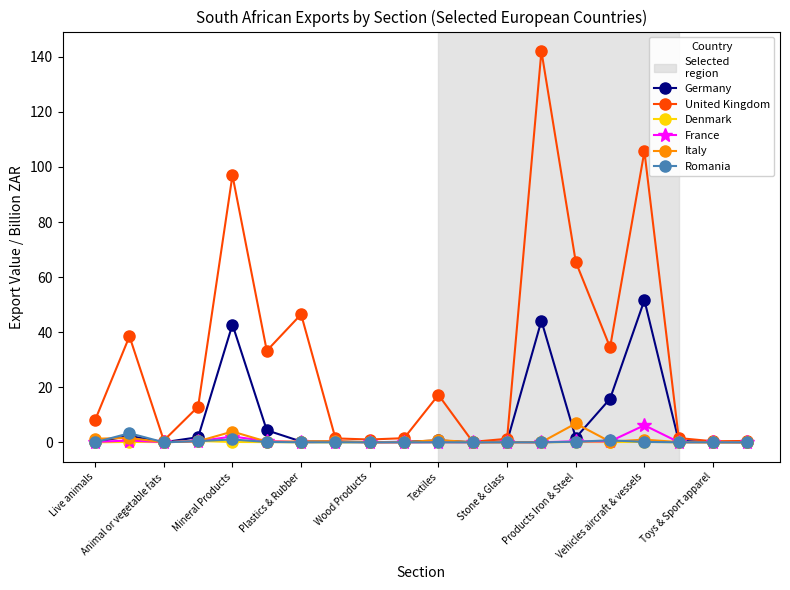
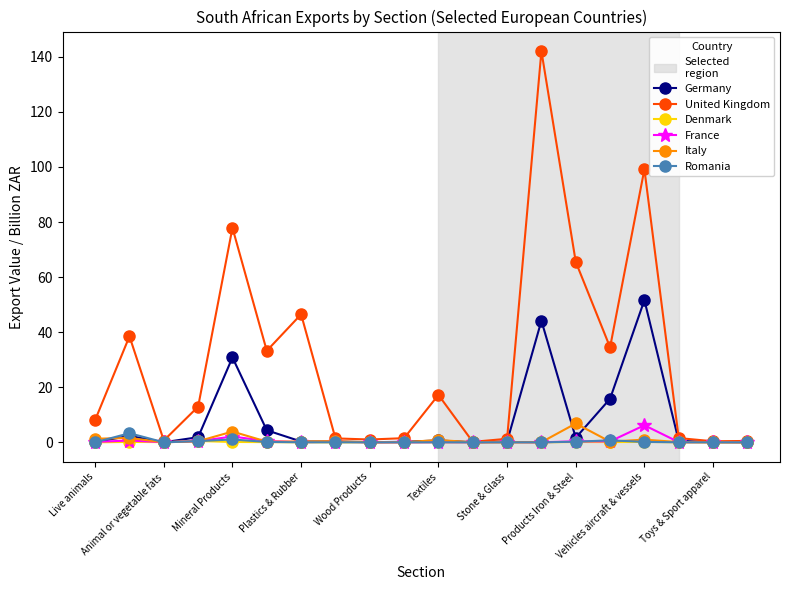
Germany, Mineral Products: 43 -> 31
United Kingdom, Mineral Products: 97 -> 78
United Kingdom, Vehicles aircraft & vessels: 106 -> 99
